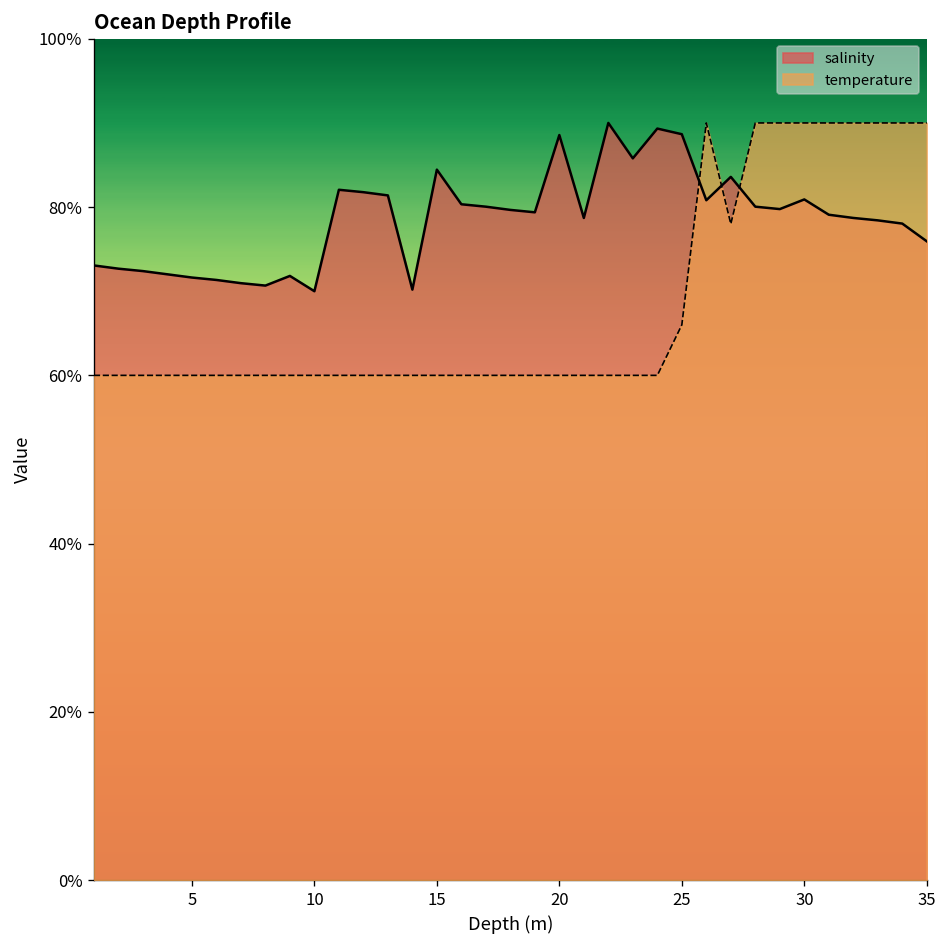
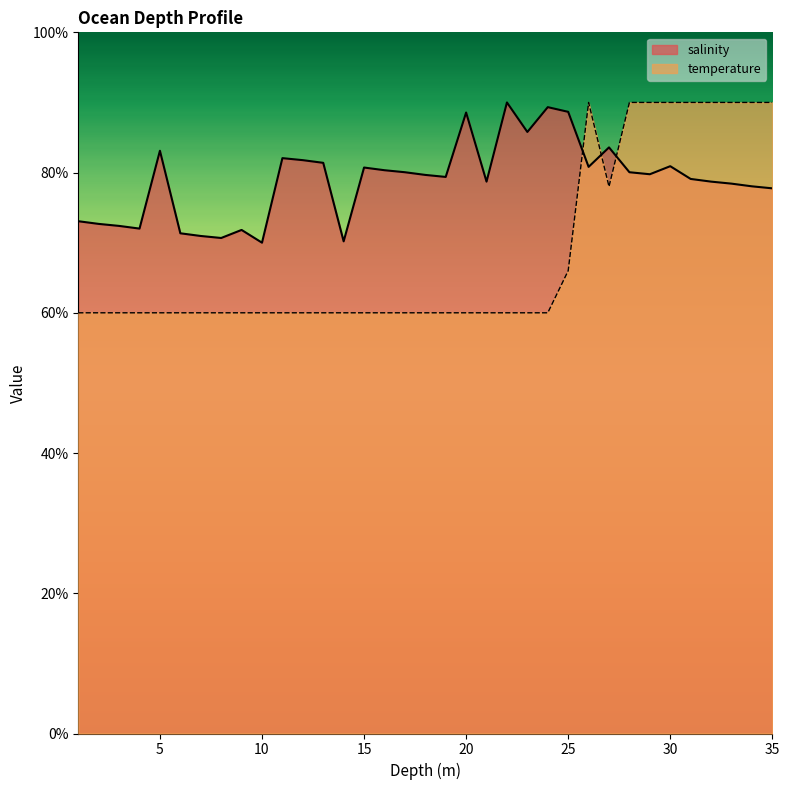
salinity, 5: 72% -> 83%
salinity, 15: 84% -> 81%
salinity, 35: 76% -> 78%
